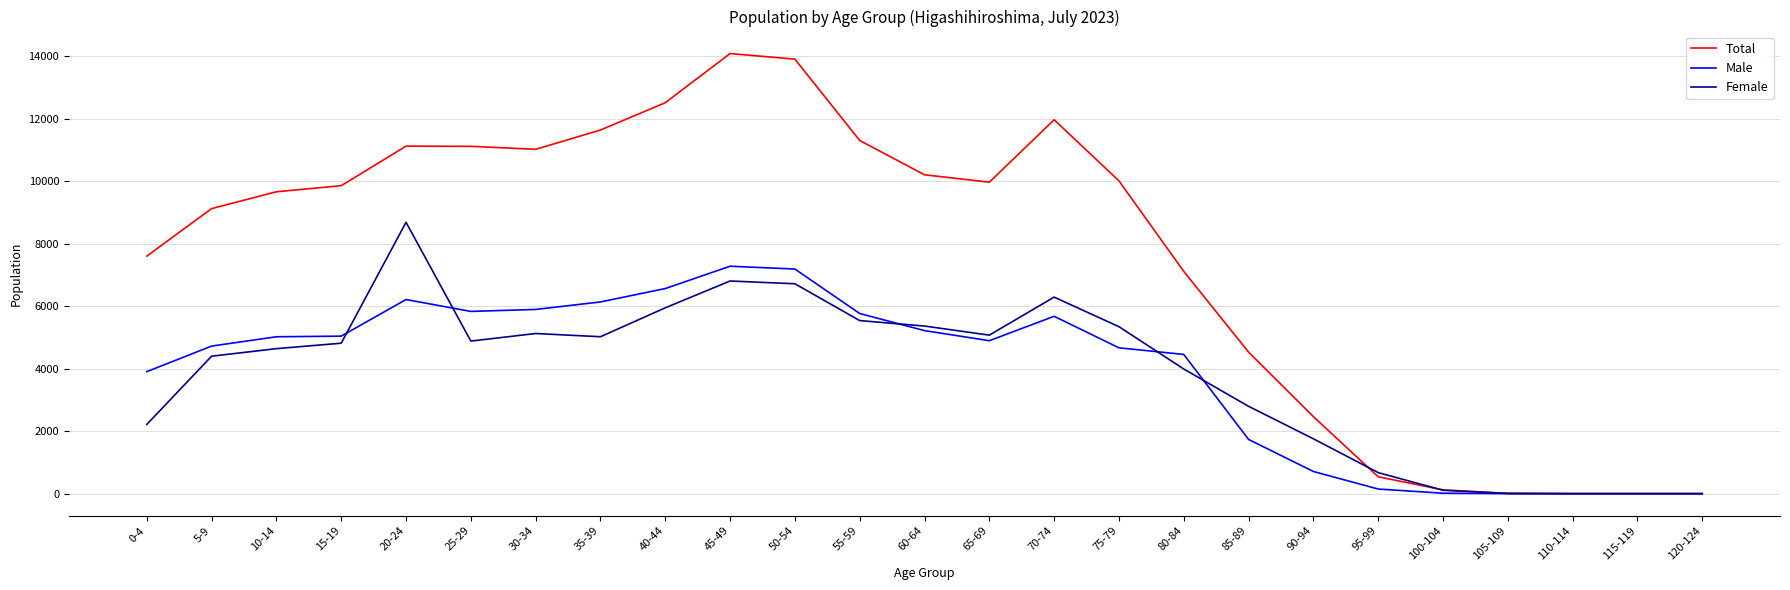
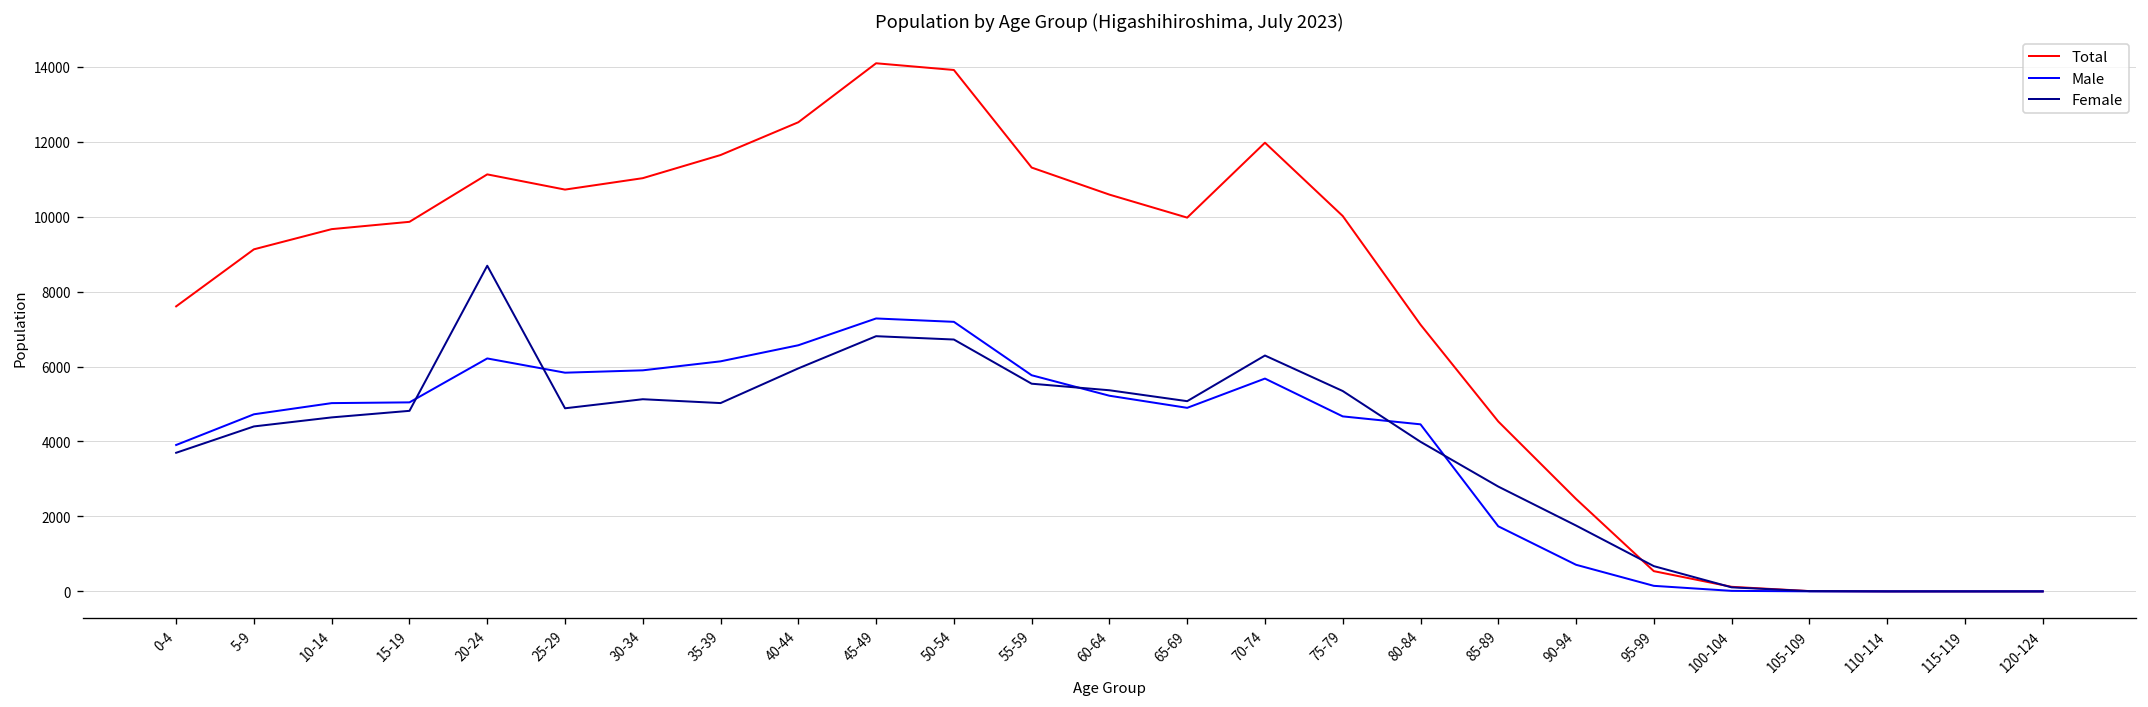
Female, 0-4: 2200 -> 3700
Total, 25-29: 11100 -> 10700
Total, 60-64: 10200 -> 10600
